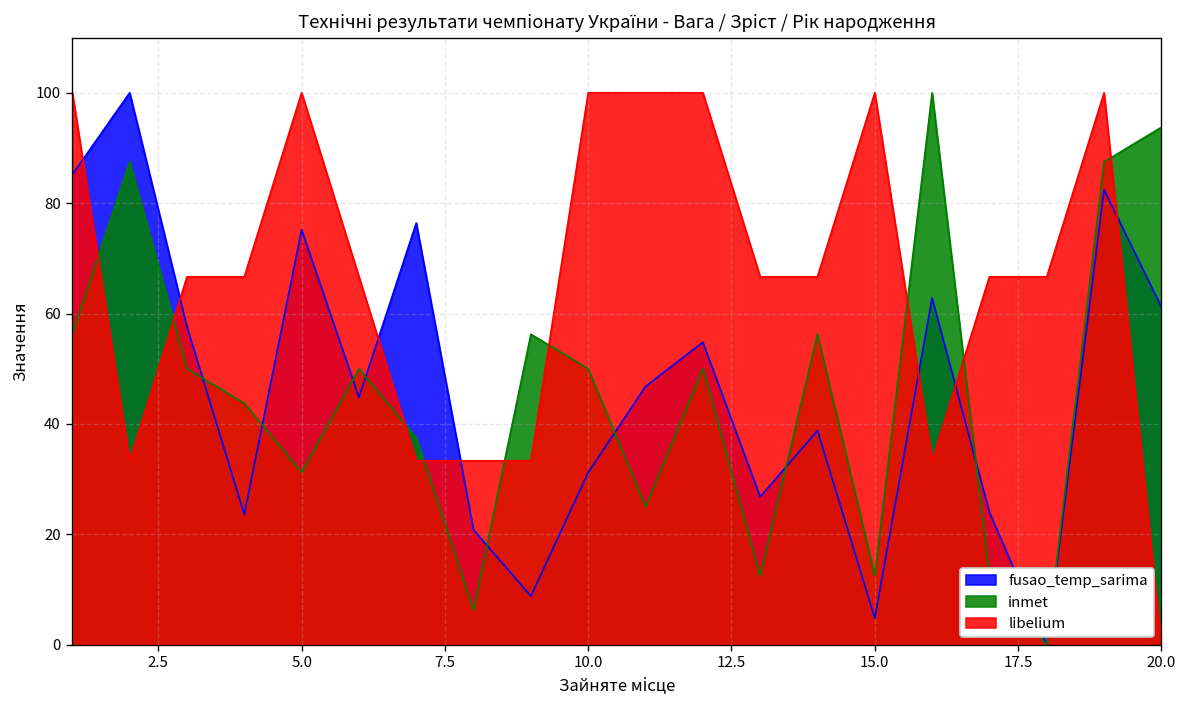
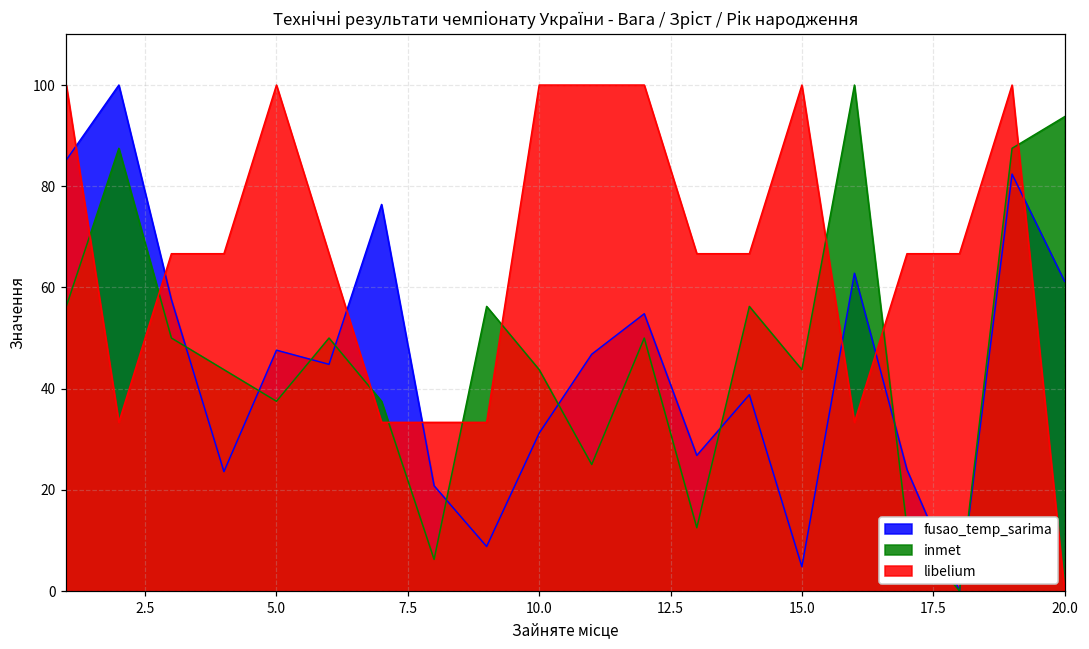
fusao_temp_sarima, 5.0: 75 -> 48
inmet, 5.0: 31 -> 38
inmet, 10.0: 50 -> 44
inmet, 15.0: 13 -> 44
